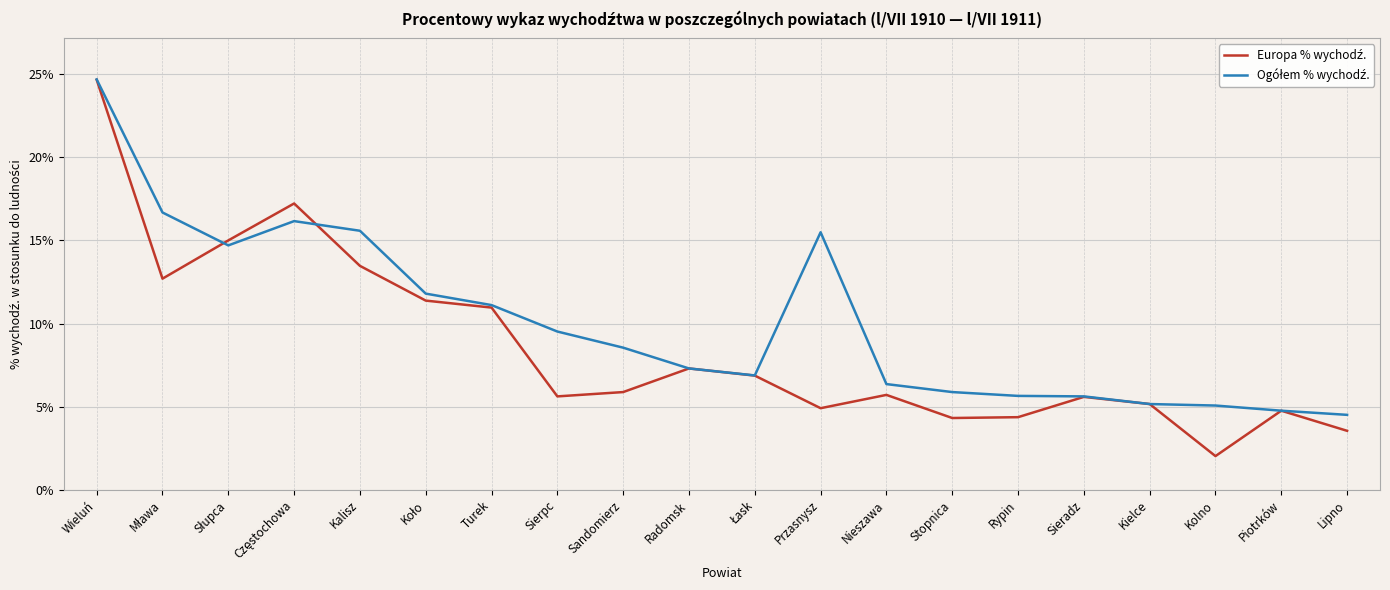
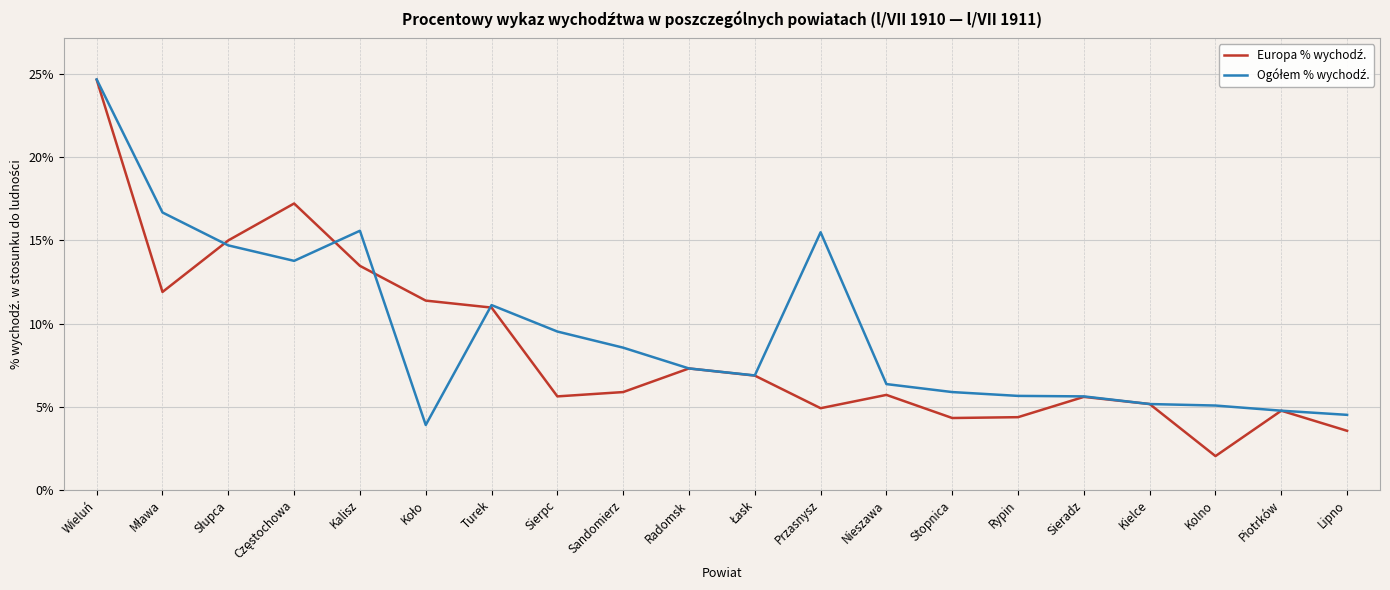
Europa % wychodź., Mława: 12.7% -> 11.9%
Ogółem % wychodź., Częstochowa: 16.2% -> 13.8%
Ogółem % wychodź., Koło: 11.8% -> 3.9%
